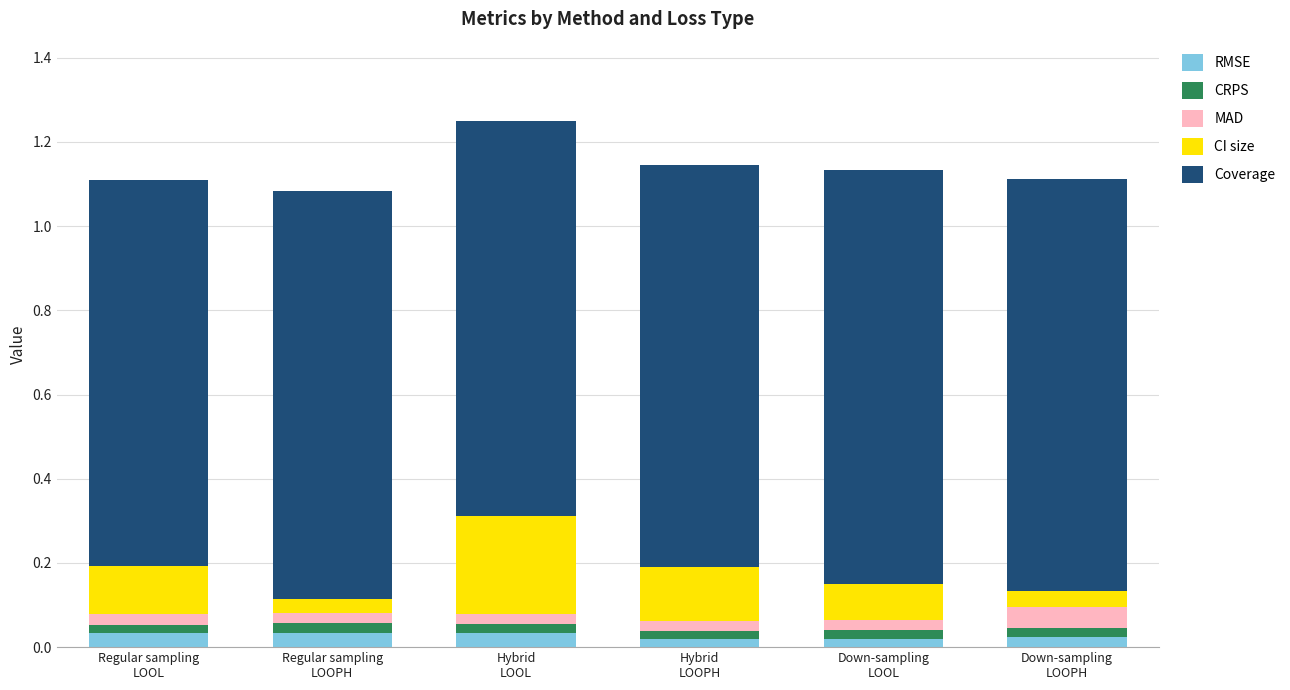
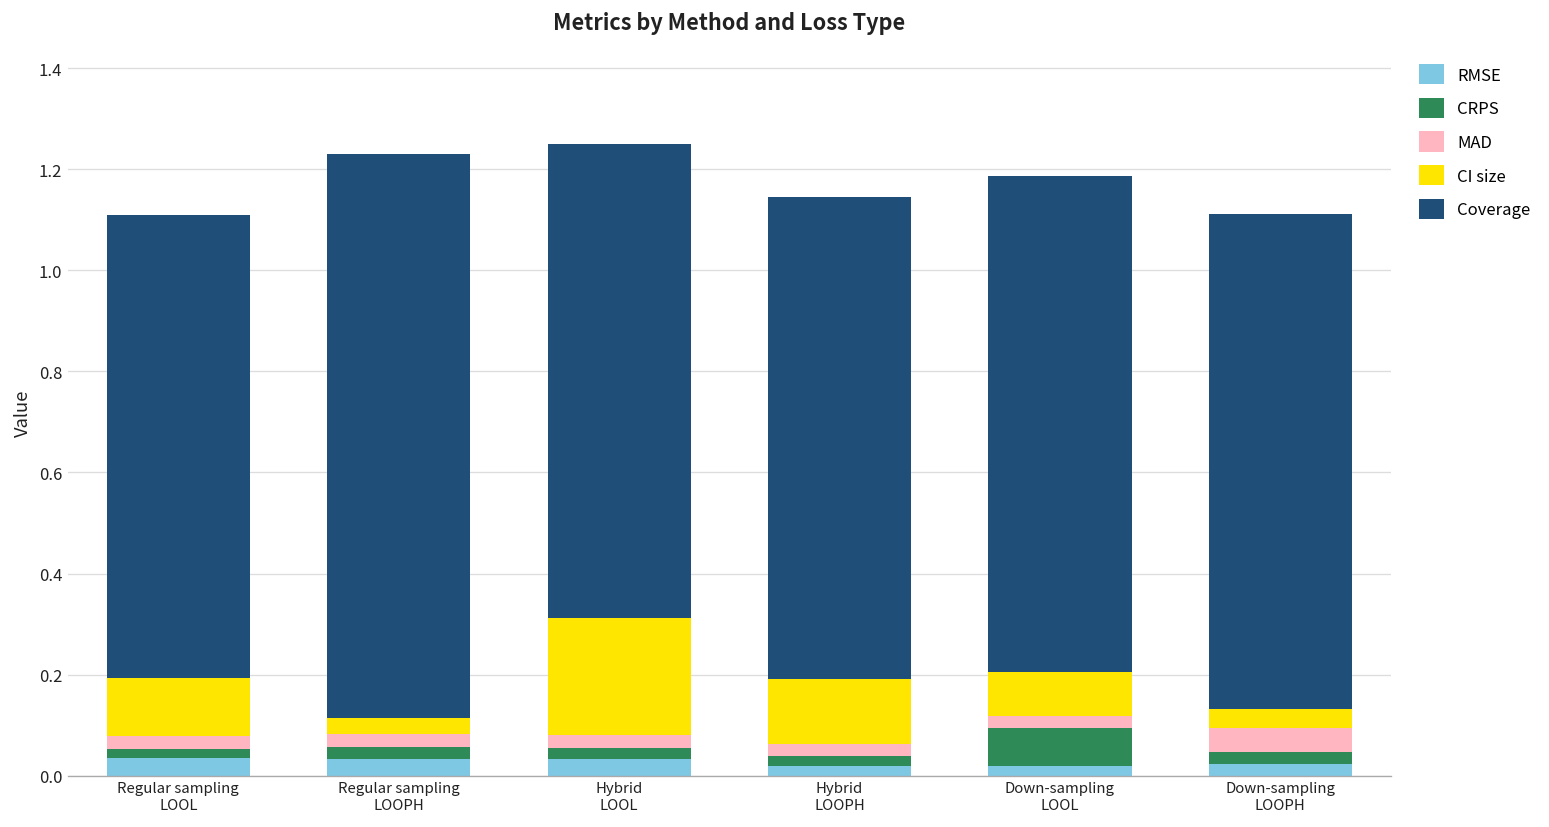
Coverage, Regular sampling LOOPH: 0.97 -> 1.12
CRPS, Down-sampling LOOL: 0.02 -> 0.07
